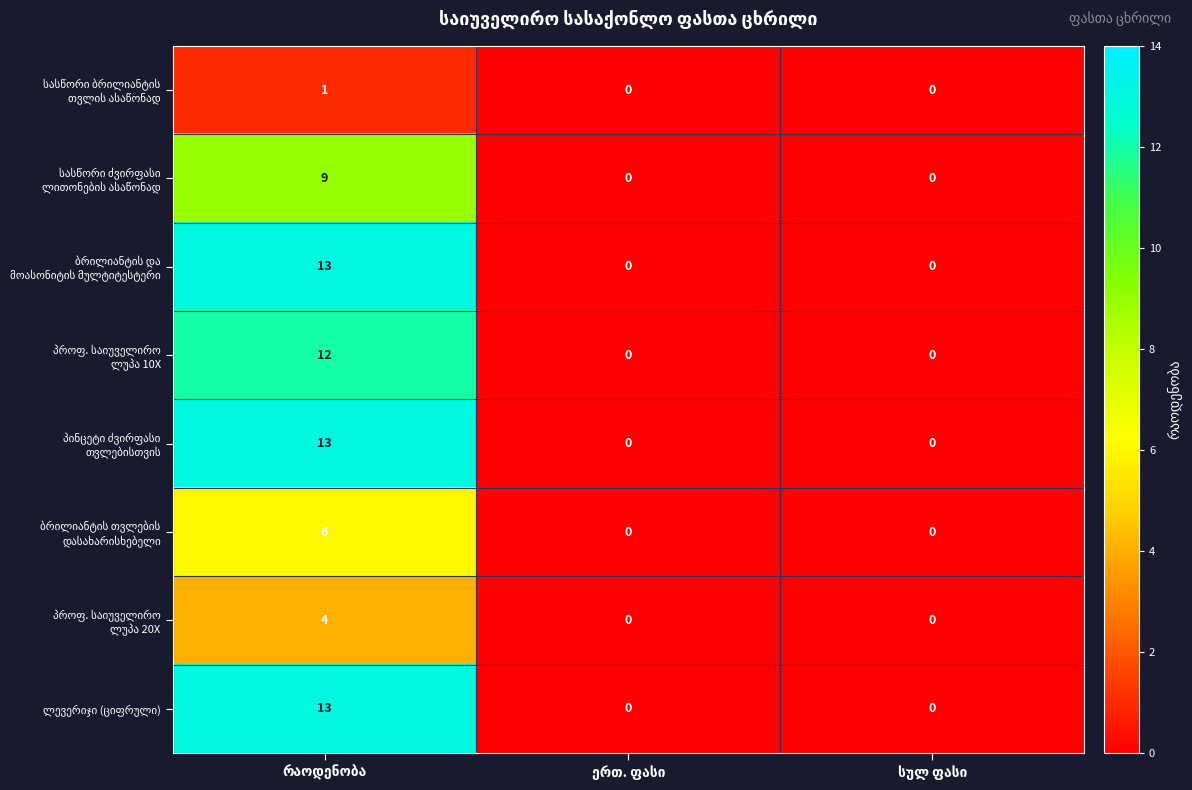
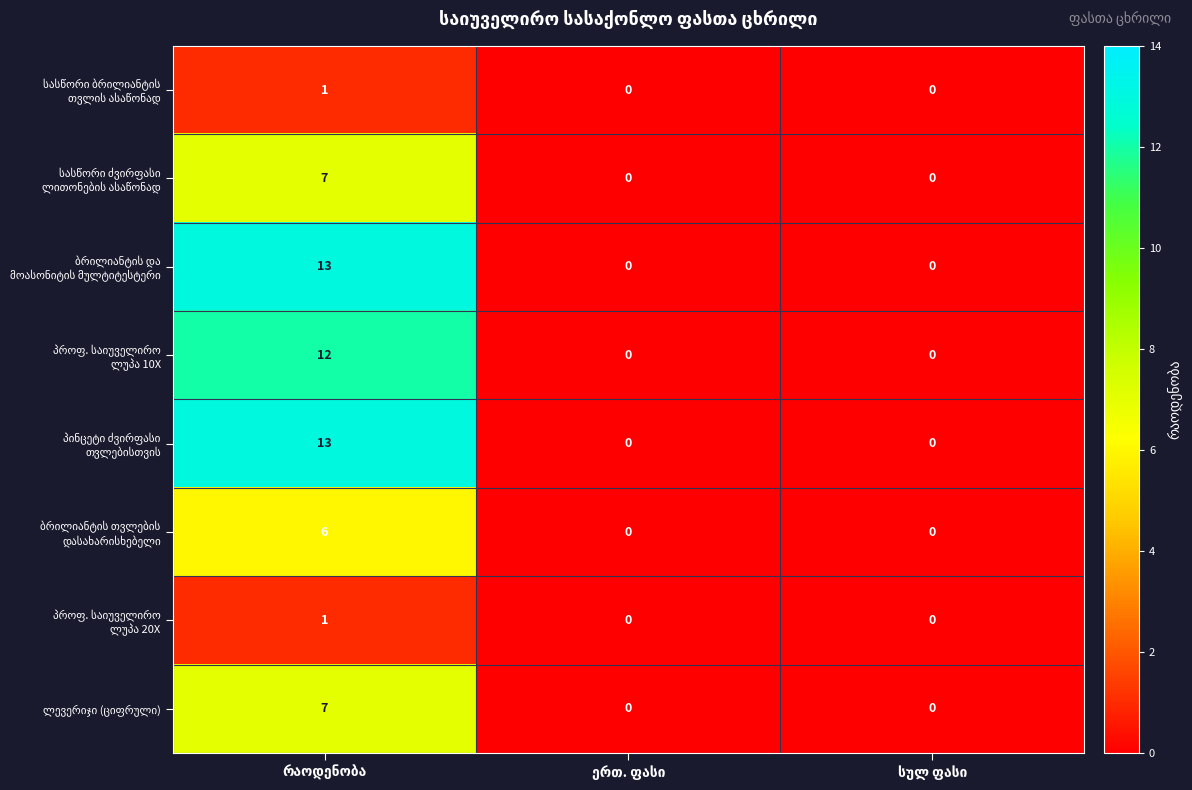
სასწორი ძვირფასი ლითონების ასაწონად, რაოდენობა: 9 -> 7
პროფ. საიუველირო ლუპა 20X, რაოდენობა: 4 -> 1
ლევერიჯი (ციფრული), რაოდენობა: 13 -> 7
